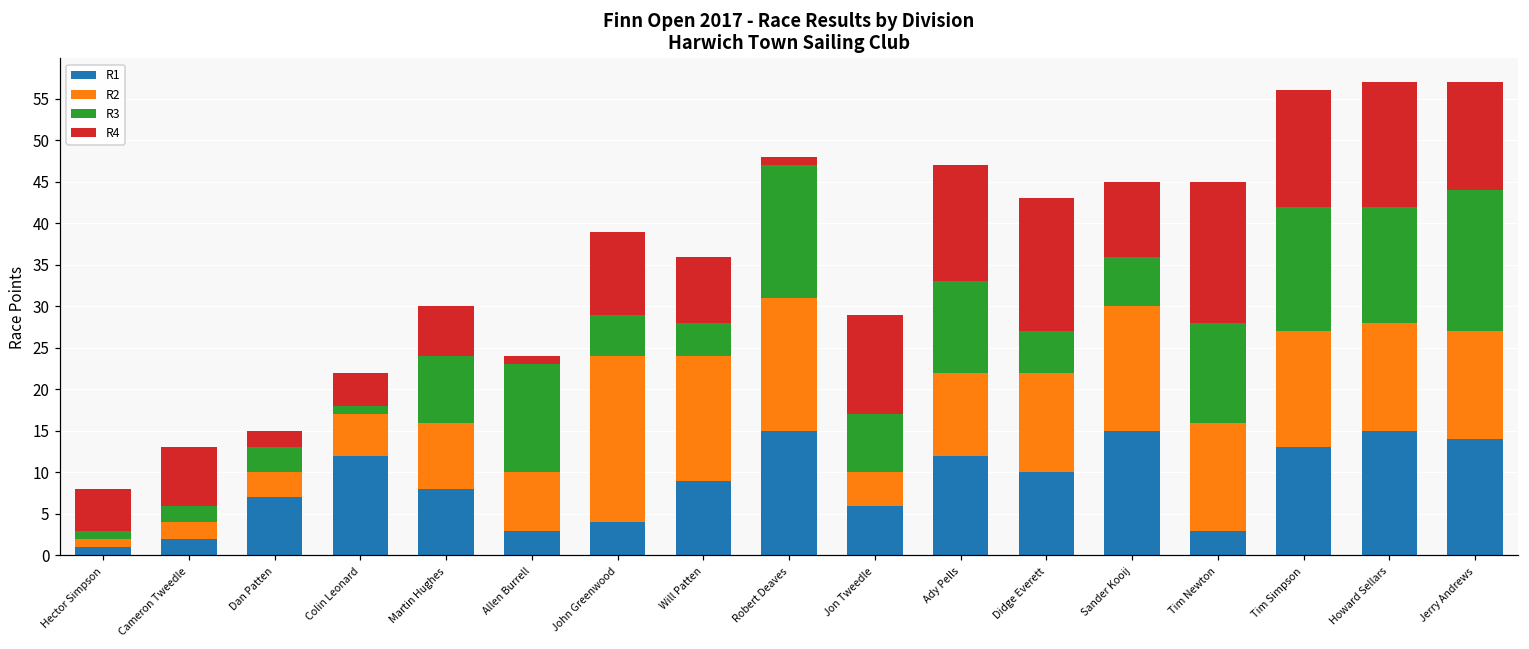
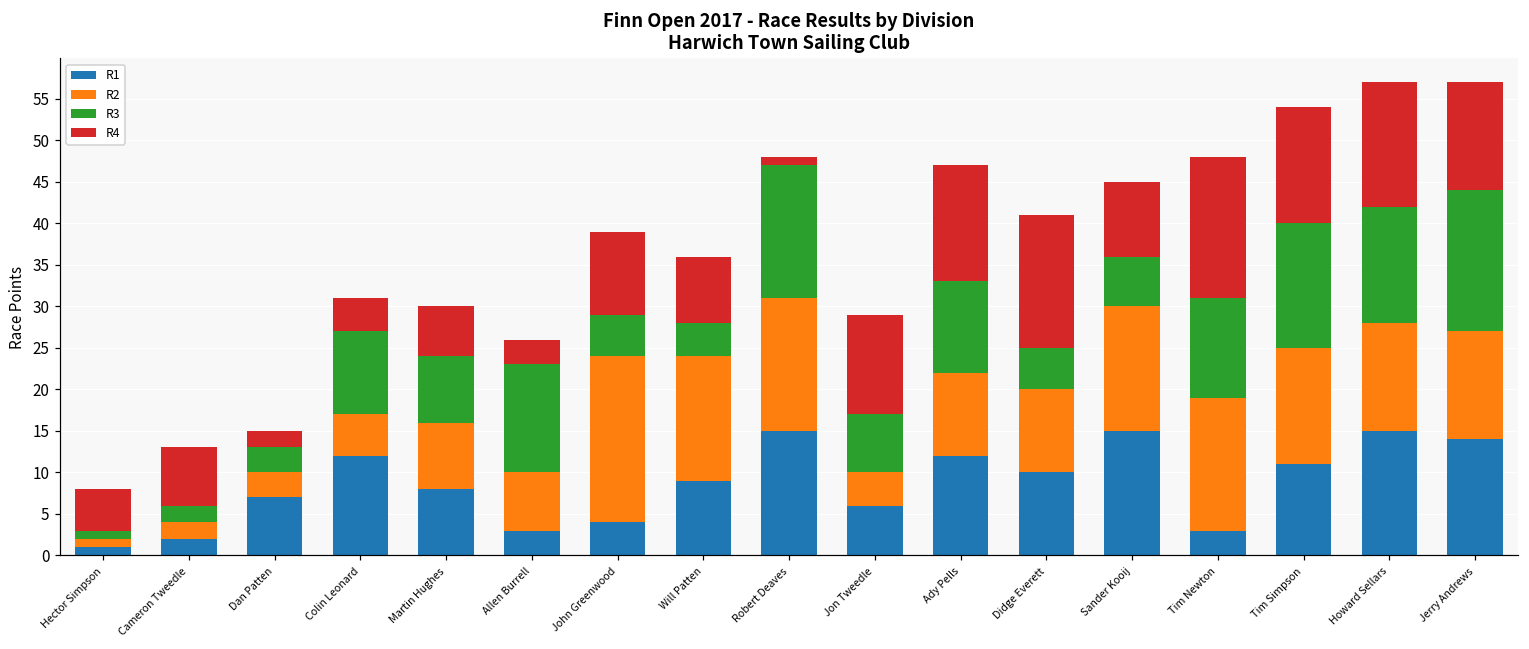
R3, Colin Leonard: 1 -> 10
R4, Allen Burrell: 1 -> 3
R2, Didge Everett: 12 -> 10
R2, Tim Newton: 13 -> 16
R1, Tim Simpson: 13 -> 11
